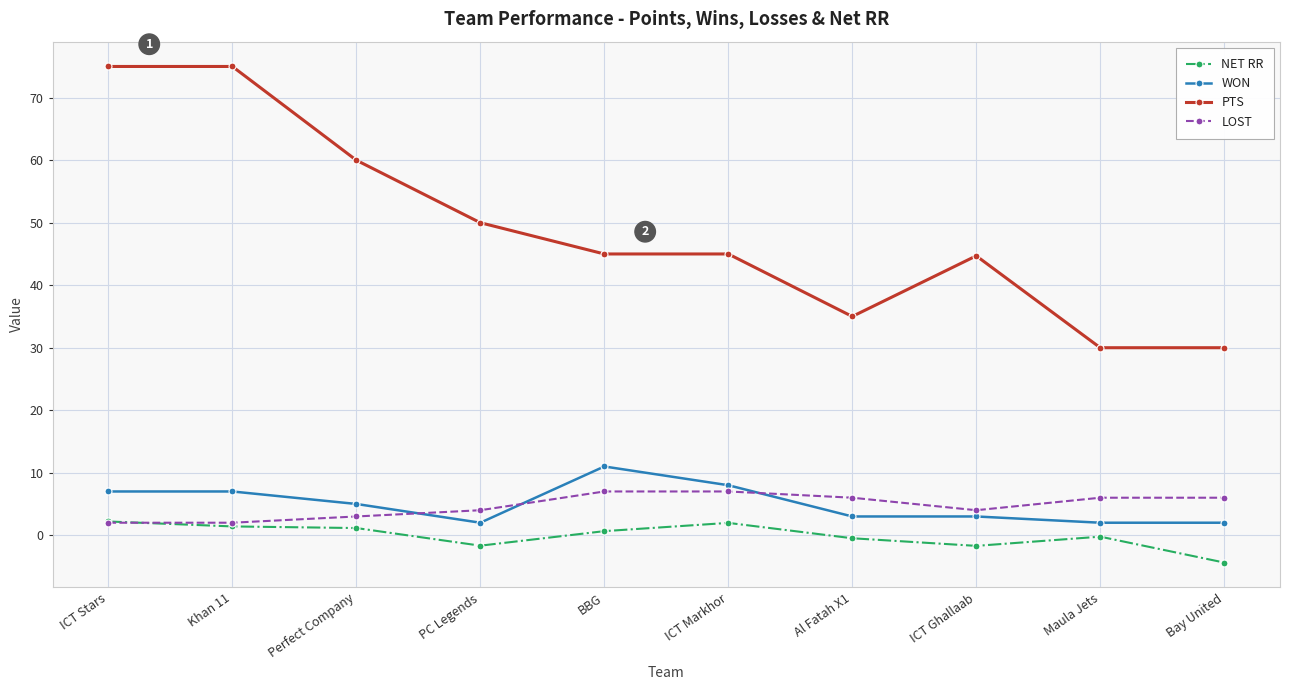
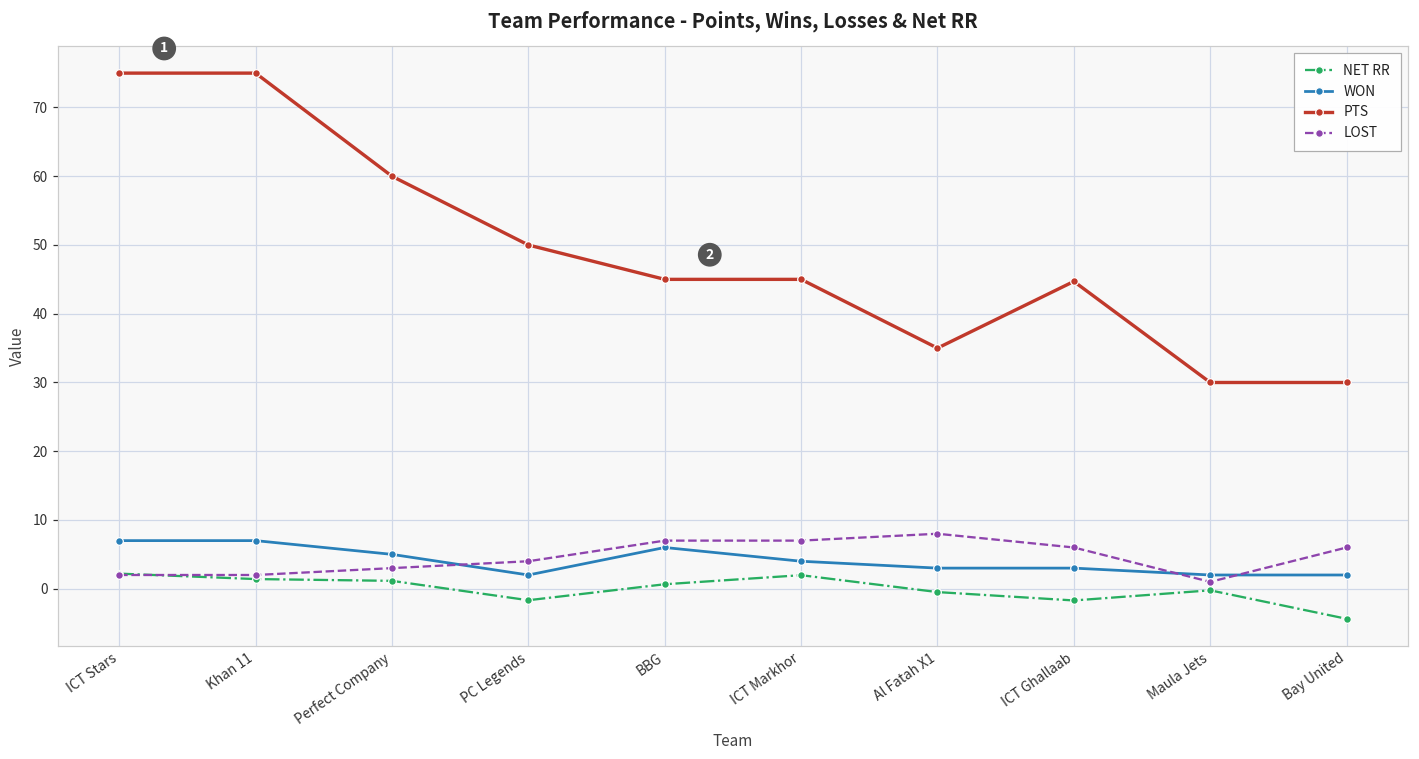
WON, BBG: 11 -> 6
WON, ICT Markhor: 8 -> 4
LOST, Al Fatah X1: 6 -> 8
LOST, ICT Ghallaab: 4 -> 6
LOST, Maula Jets: 6 -> 1
